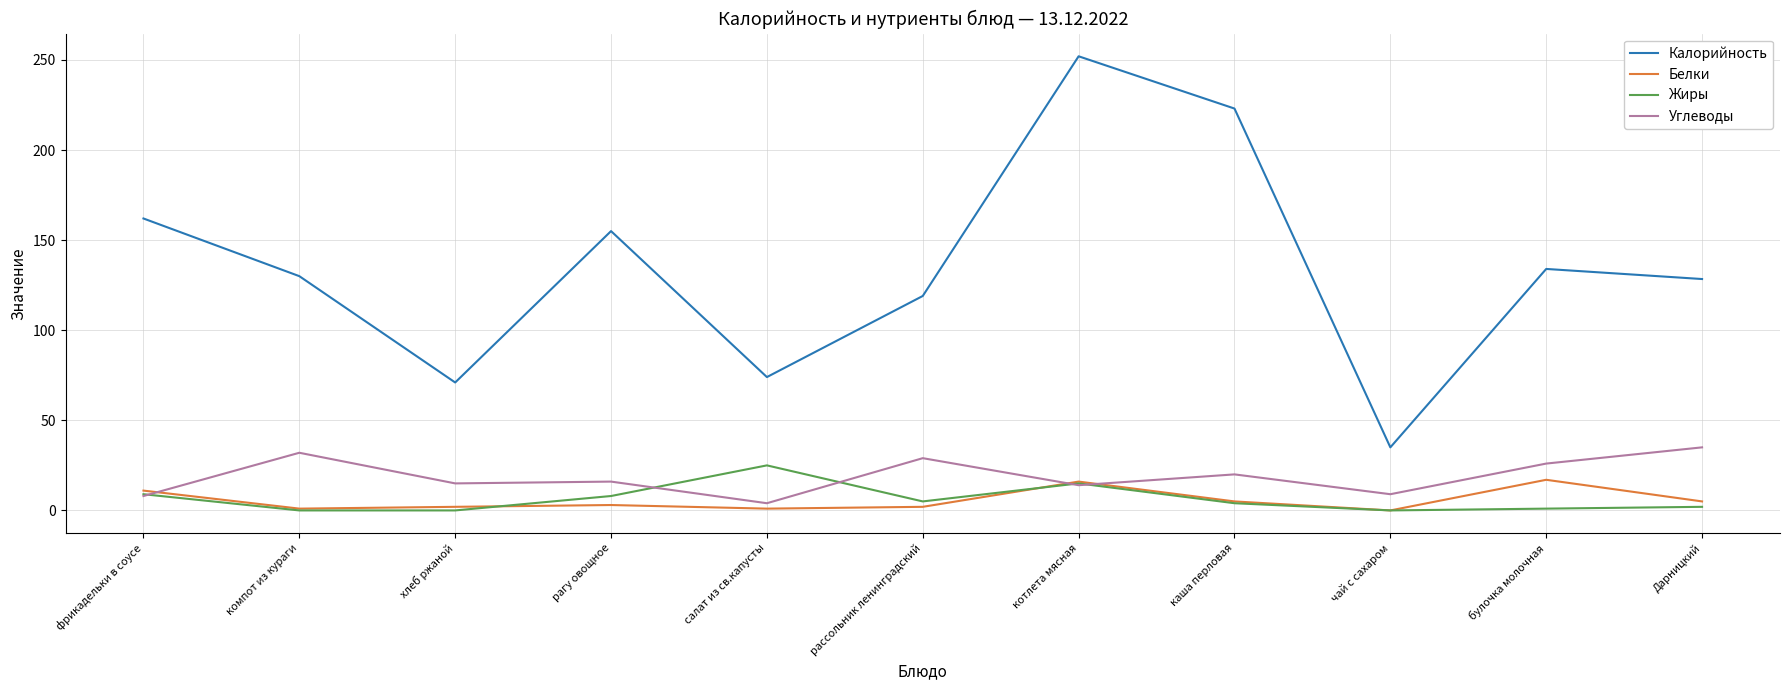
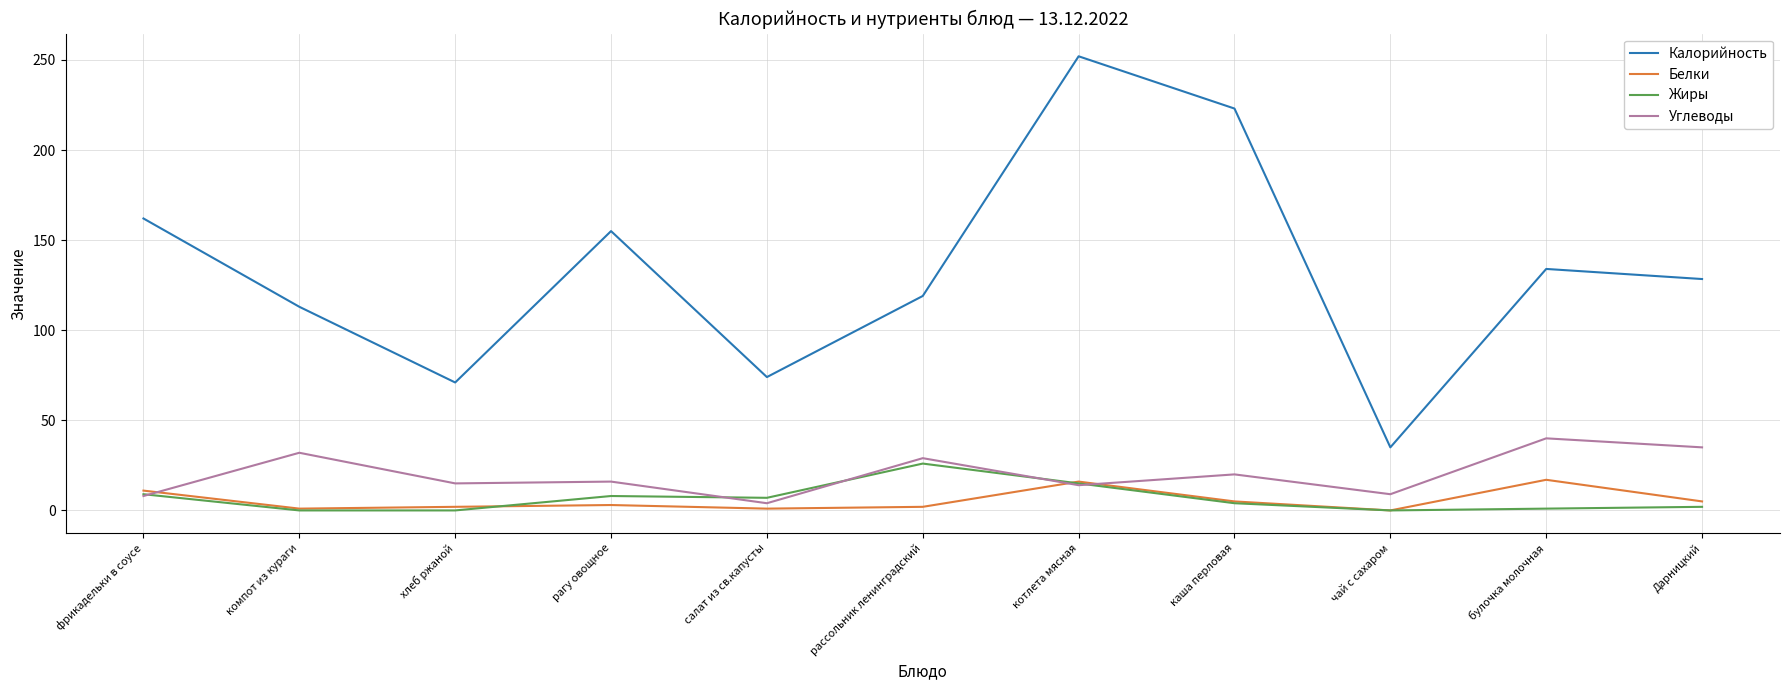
Калорийность, компот из кураги: 130 -> 113
Жиры, салат из св.капусты: 25 -> 7
Жиры, рассольник ленинградский: 5 -> 26
Углеводы, булочка молочная: 26 -> 40
